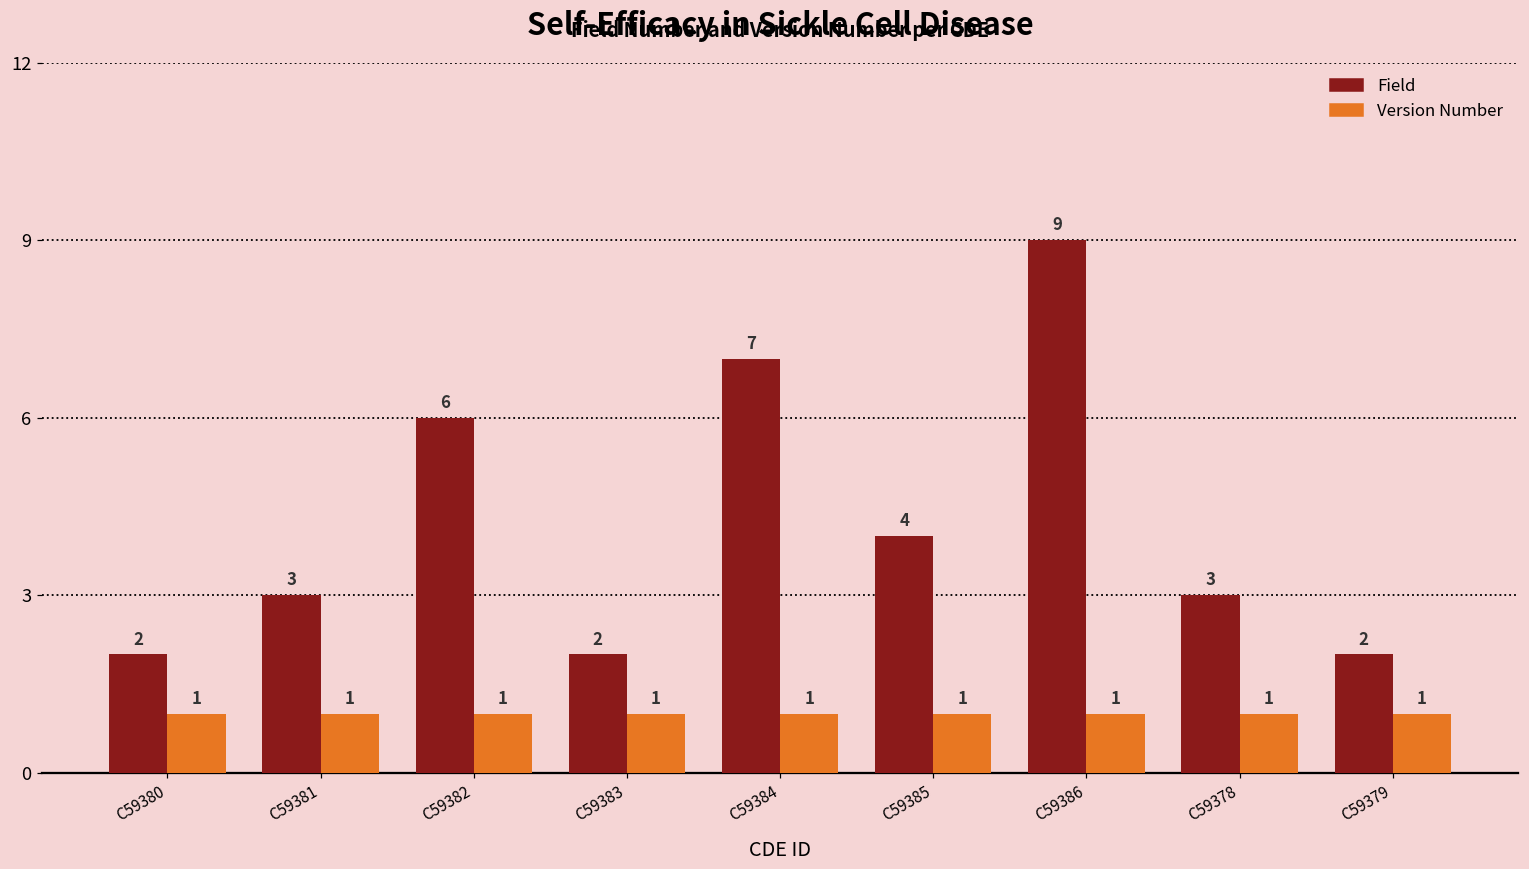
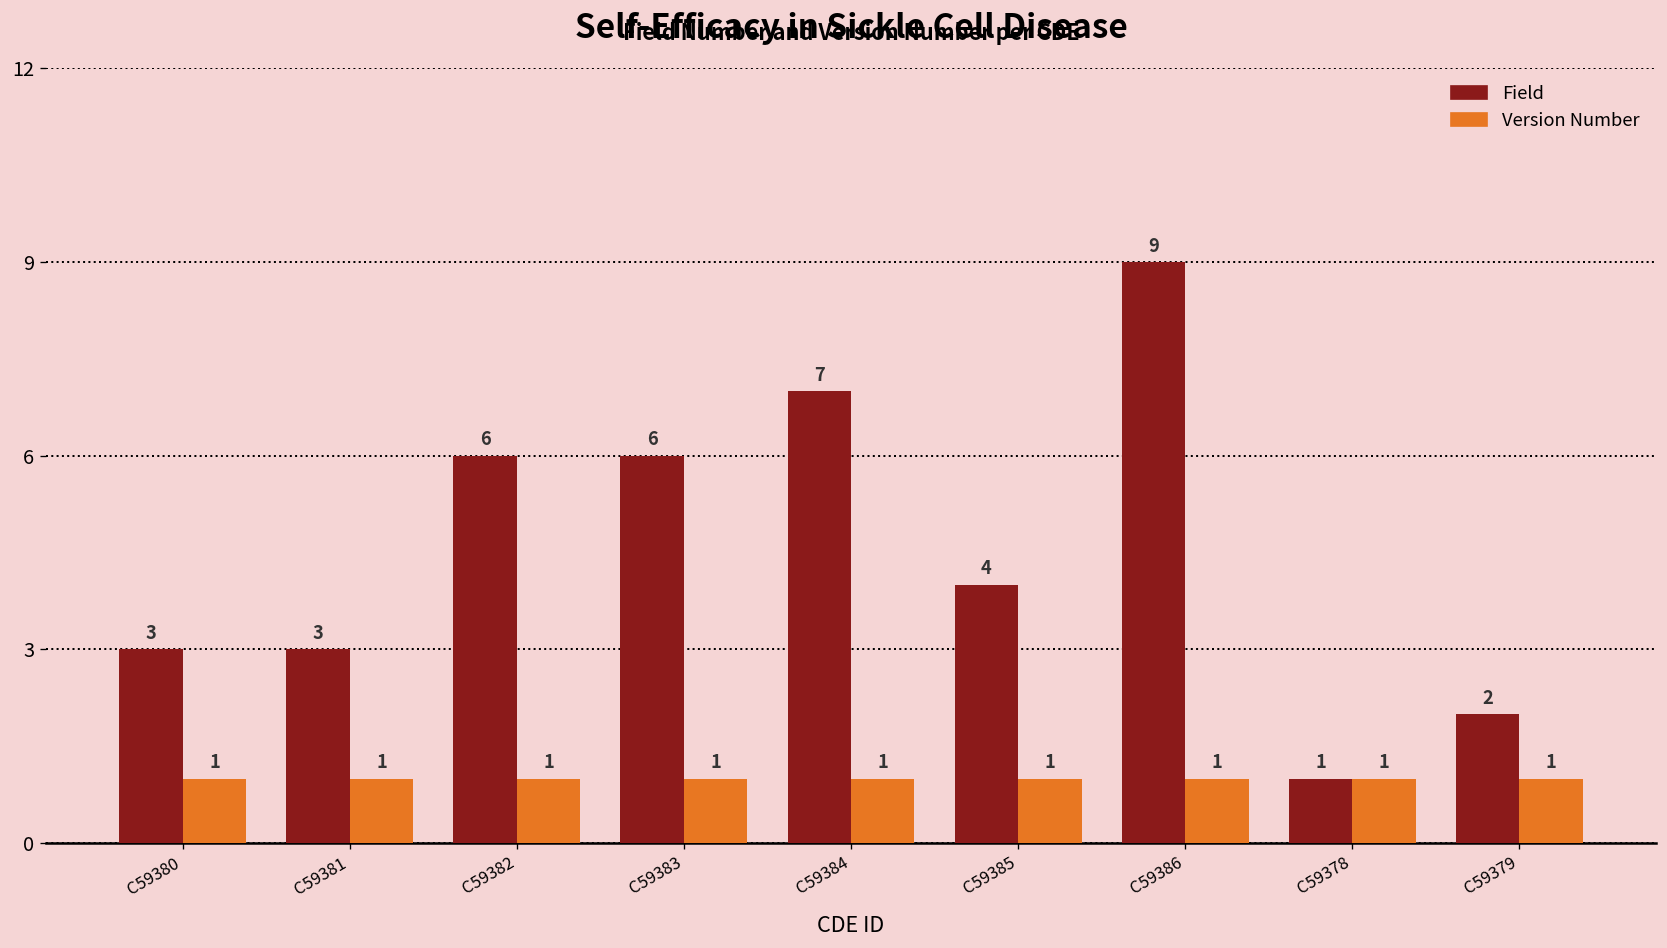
Field, C59380: 2 -> 3
Field, C59383: 2 -> 6
Field, C59378: 3 -> 1
